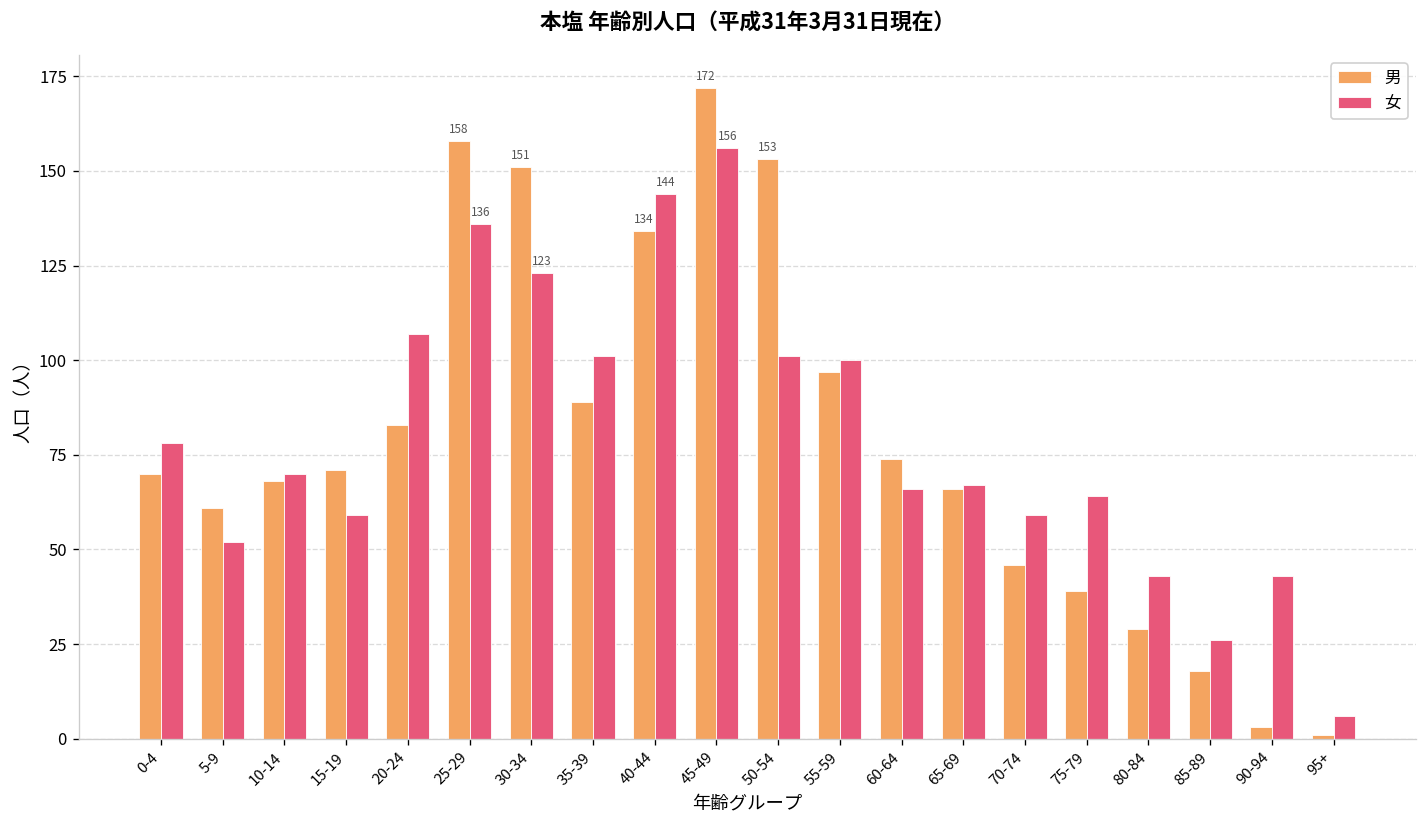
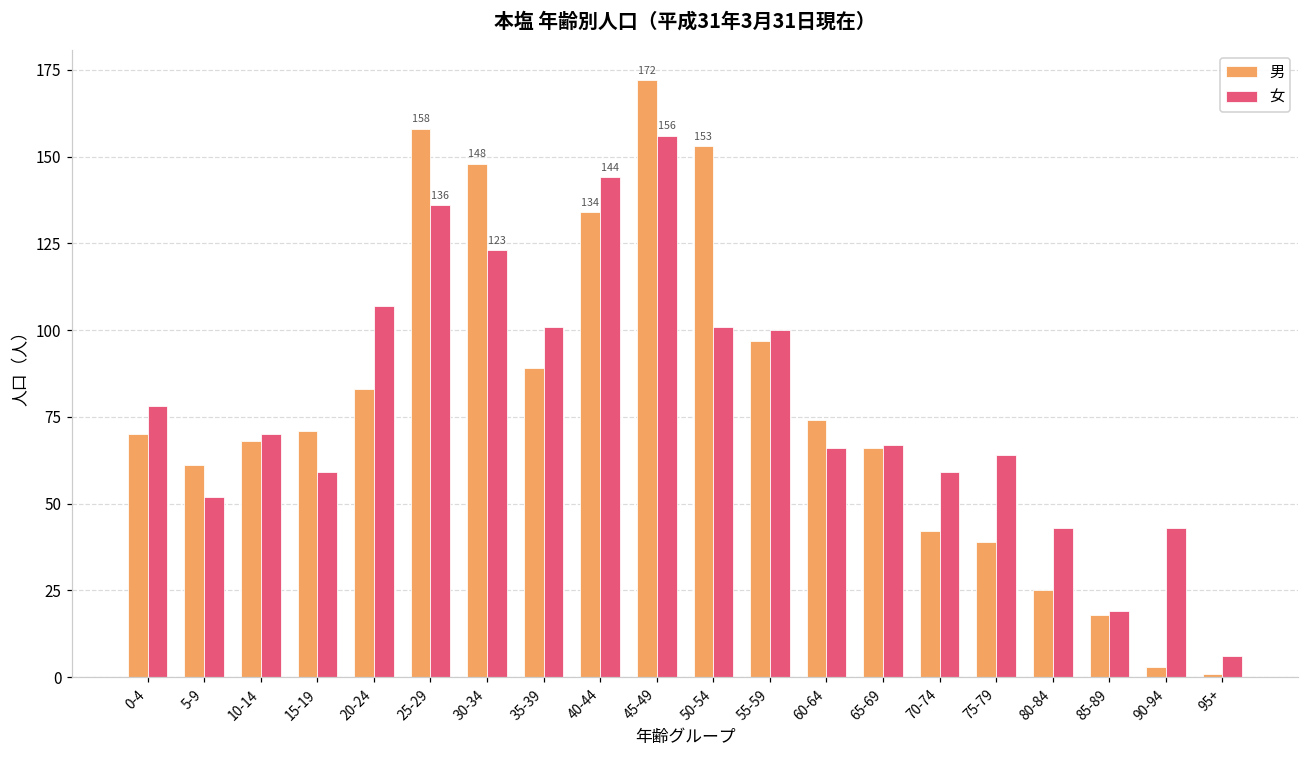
男, 30-34: 151 -> 148
男, 70-74: 46 -> 42
男, 80-84: 29 -> 25
女, 85-89: 26 -> 19
